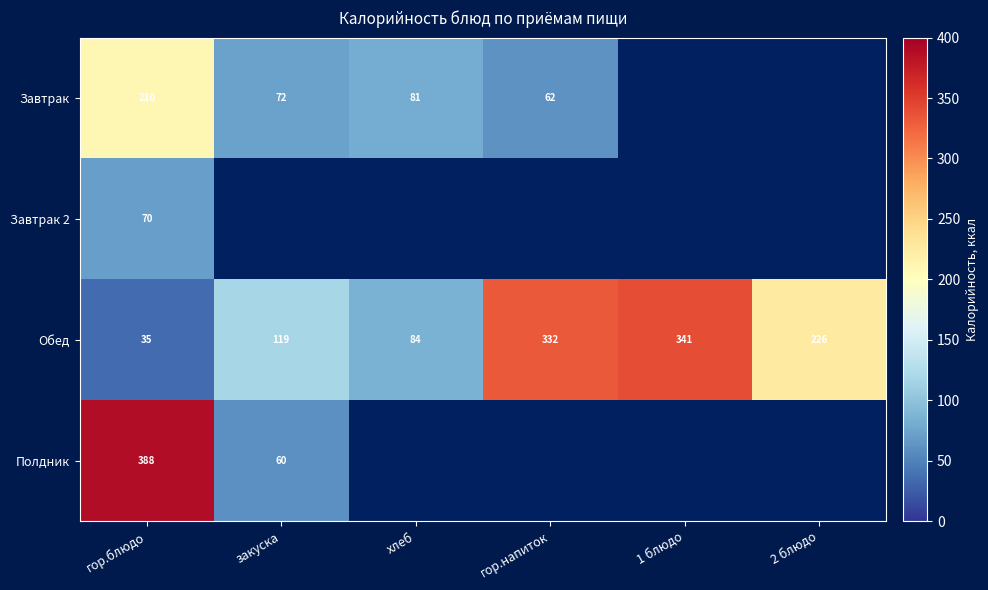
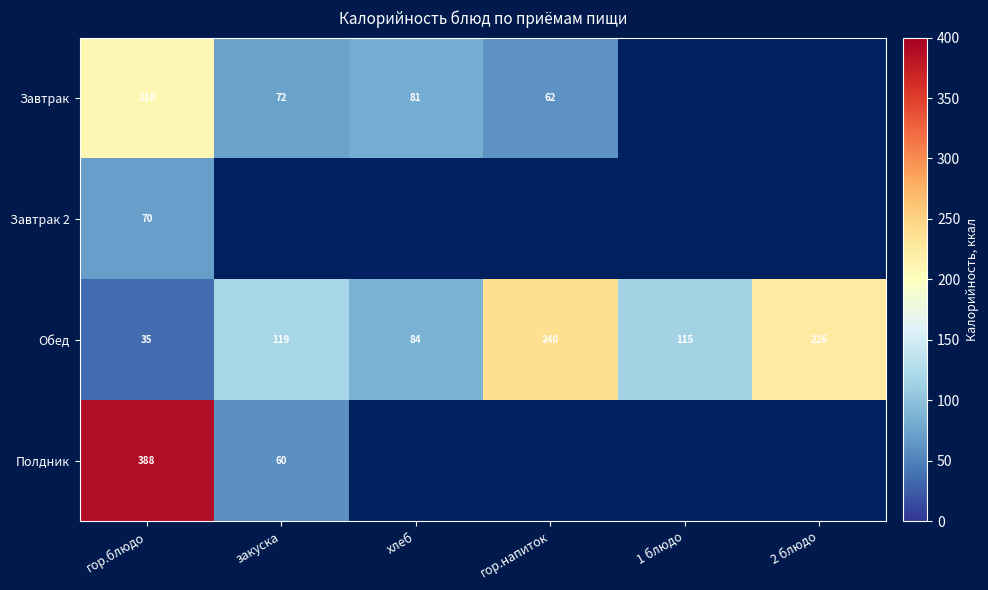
Обед, гор.напиток: 332 -> 240
Обед, 1 блюдо: 341 -> 115
